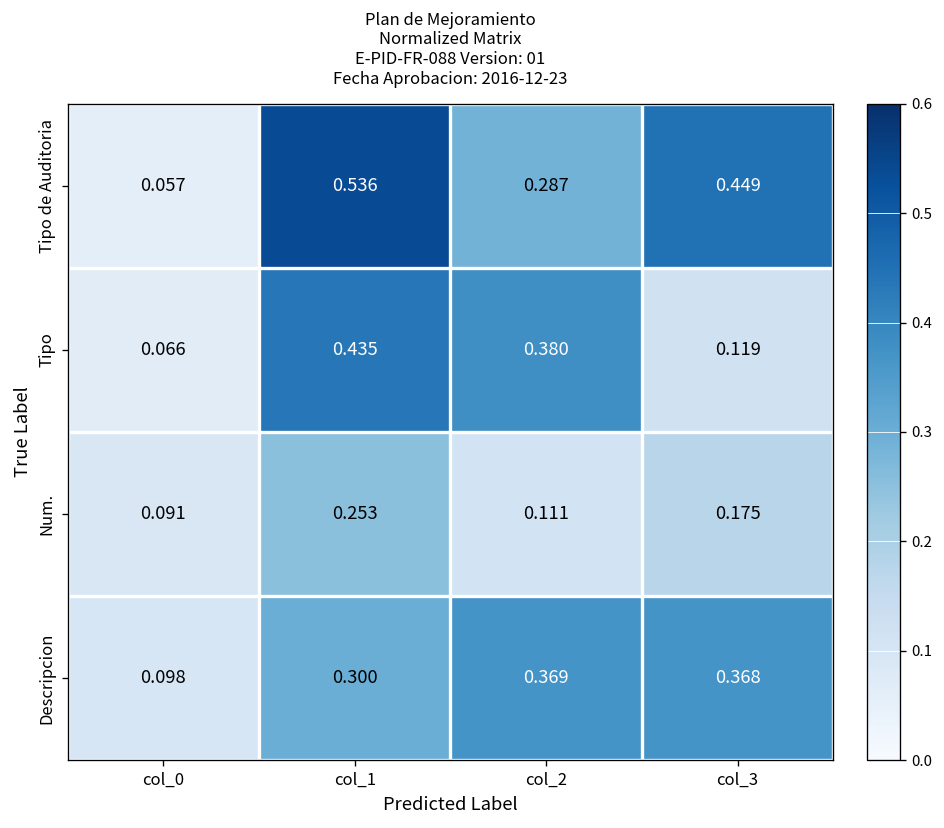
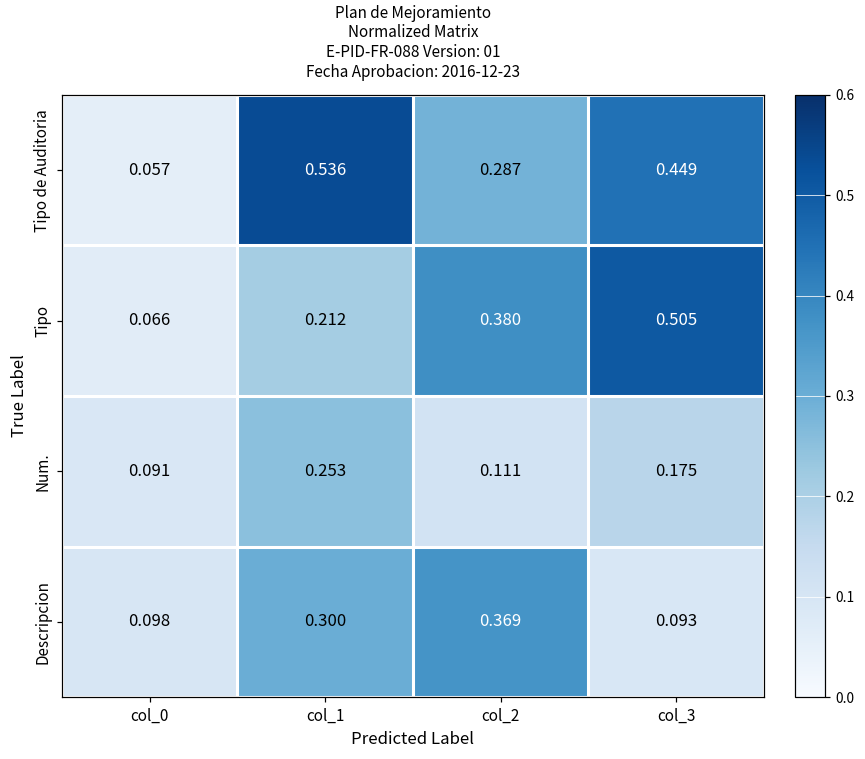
Tipo, col_1: 0.435 -> 0.212
Tipo, col_3: 0.119 -> 0.505
Descripcion, col_3: 0.368 -> 0.093
